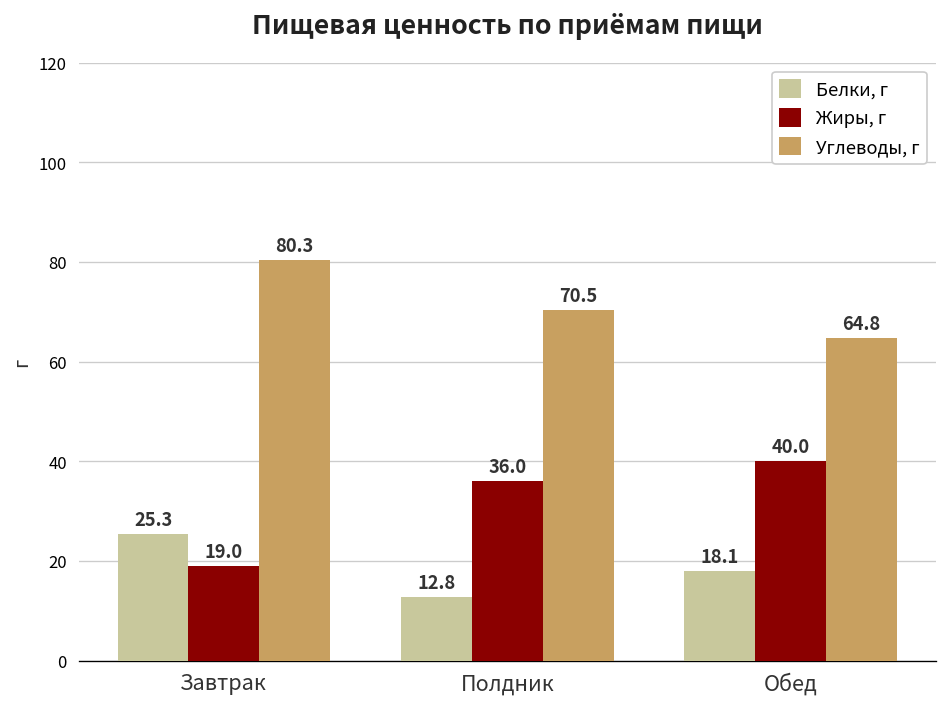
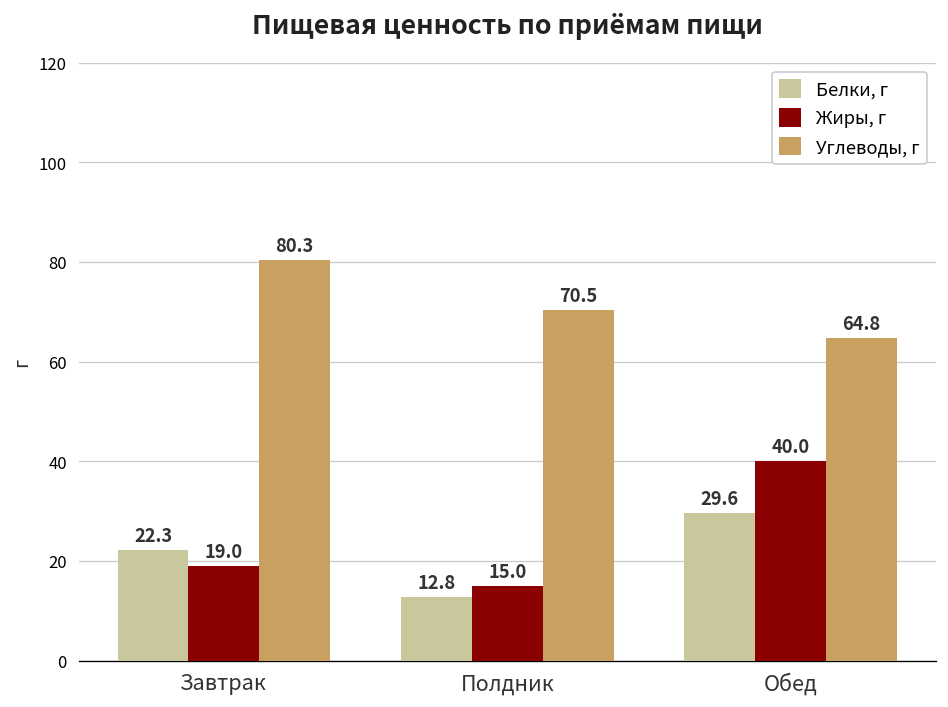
Белки, г, Завтрак: 25.3 -> 22.3
Жиры, г, Полдник: 36.0 -> 15.0
Белки, г, Обед: 18.1 -> 29.6
